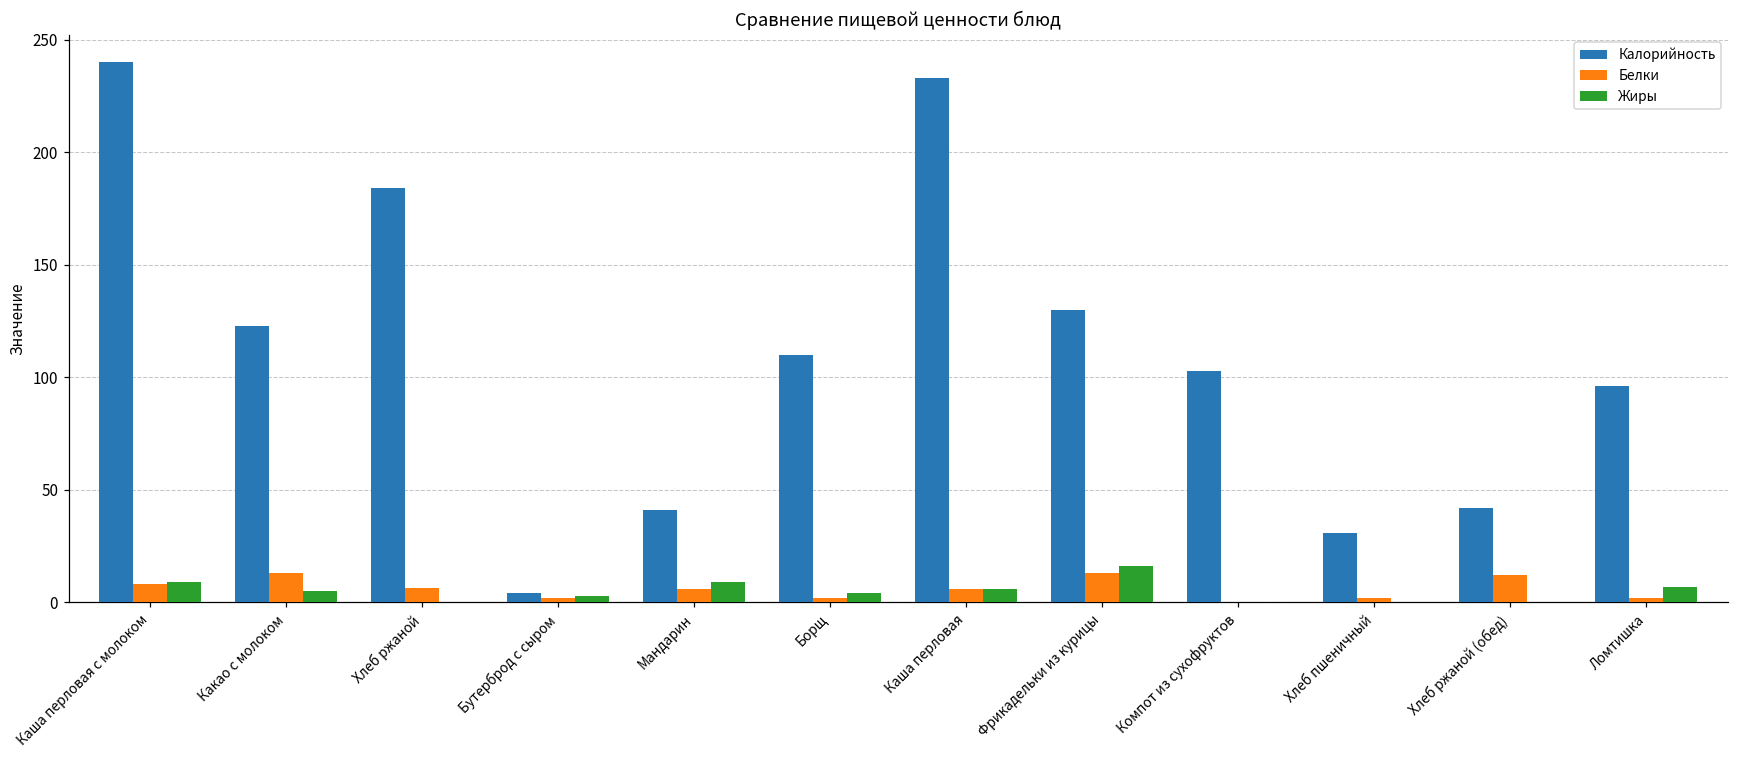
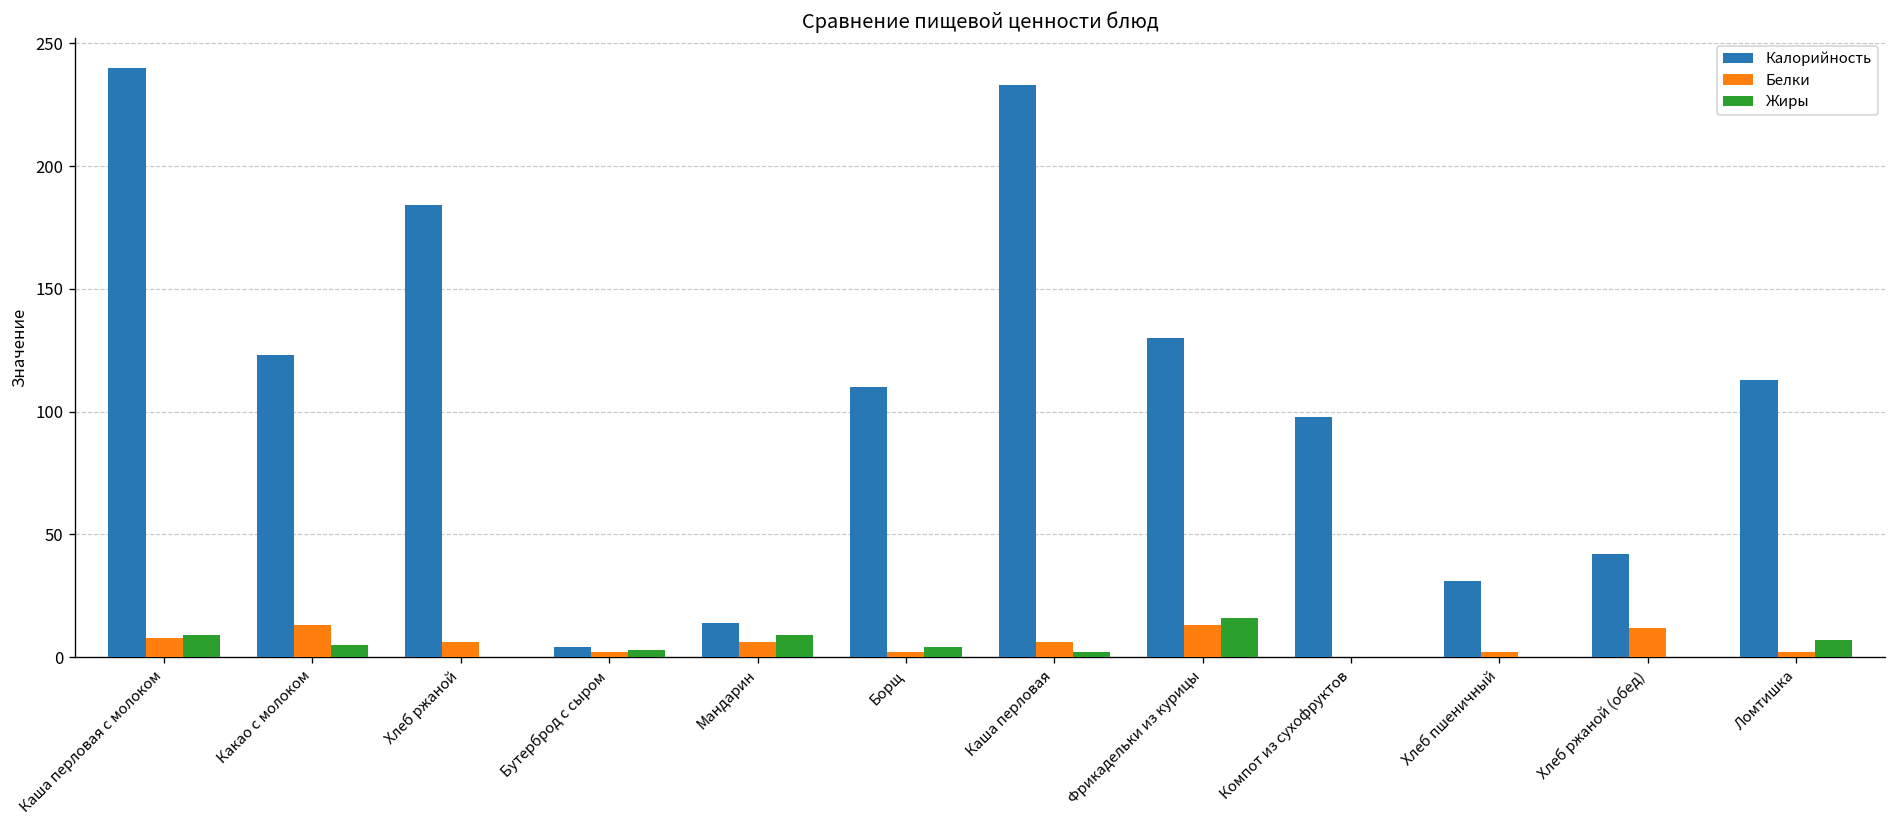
Калорийность, Мандарин: 41 -> 14
Жиры, Каша перловая: 6 -> 2
Калорийность, Компот из сухофруктов: 103 -> 98
Калорийность, Ломтишка: 96 -> 113
